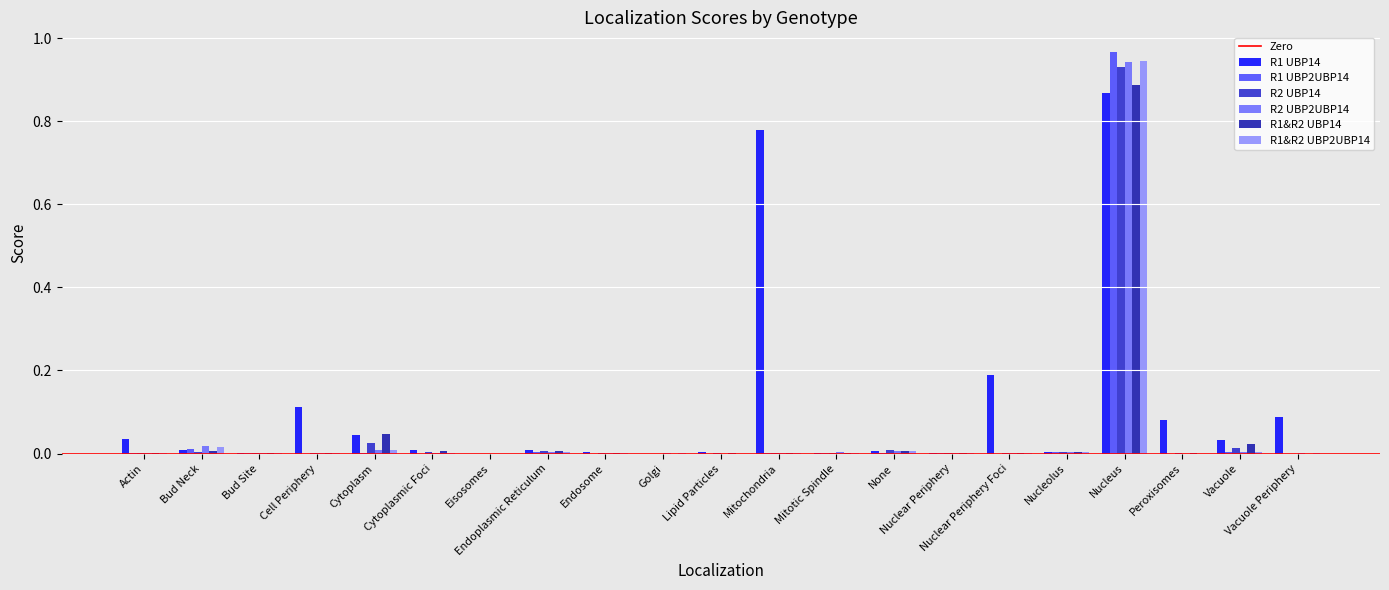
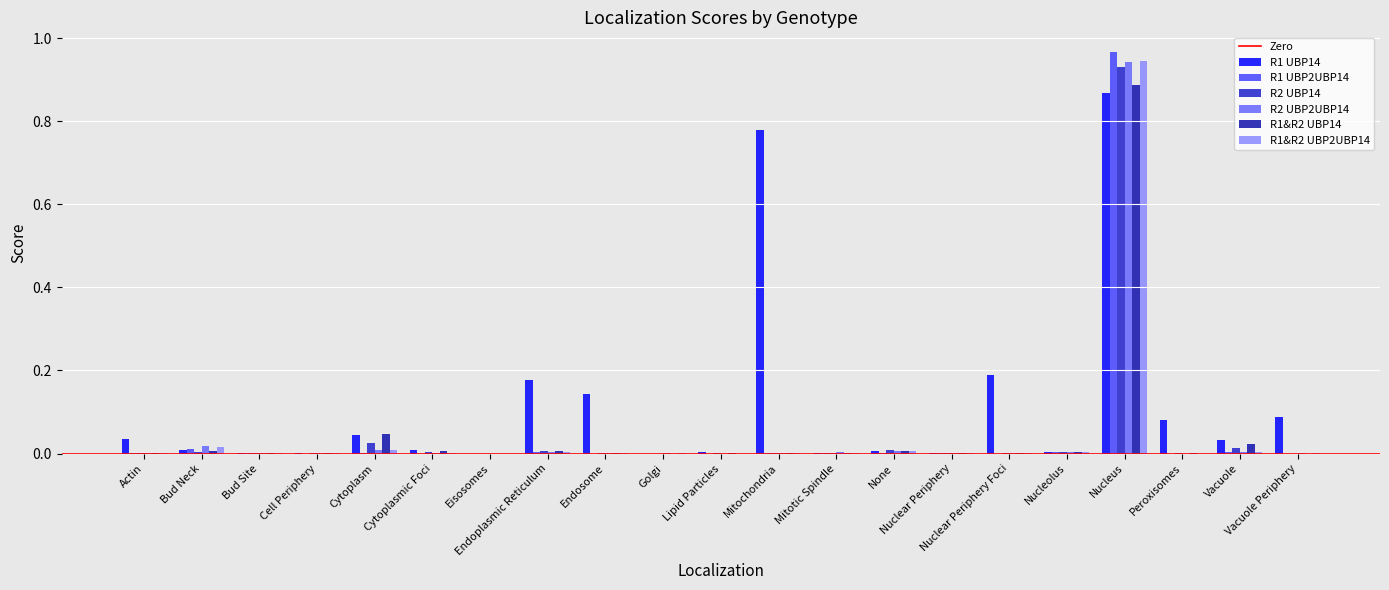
R1 UBP14, Cell Periphery: 0.11 -> 0.00
R1 UBP14, Endoplasmic Reticulum: 0.01 -> 0.18
R1 UBP14, Endosome: 0.00 -> 0.14
